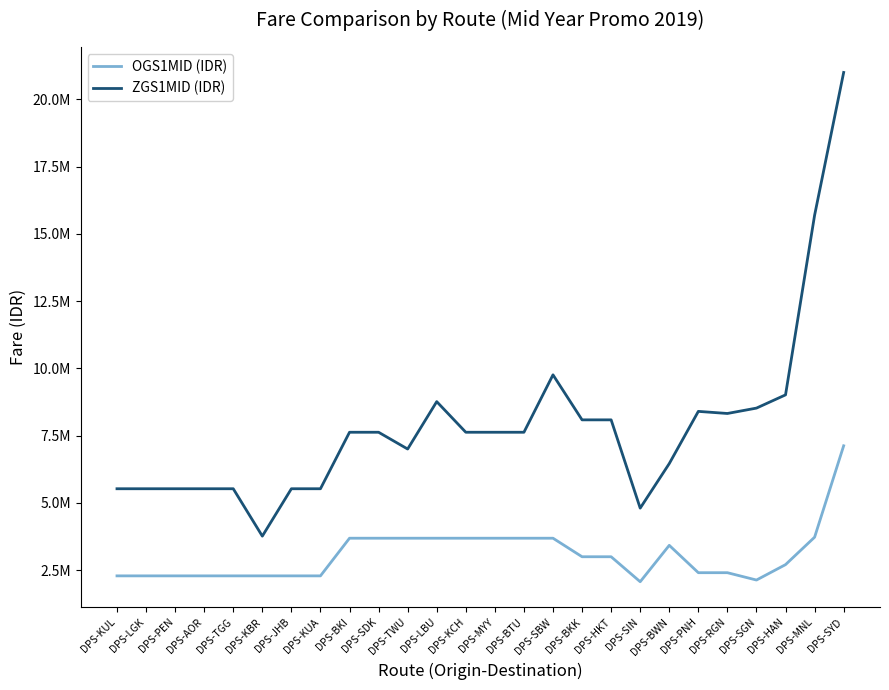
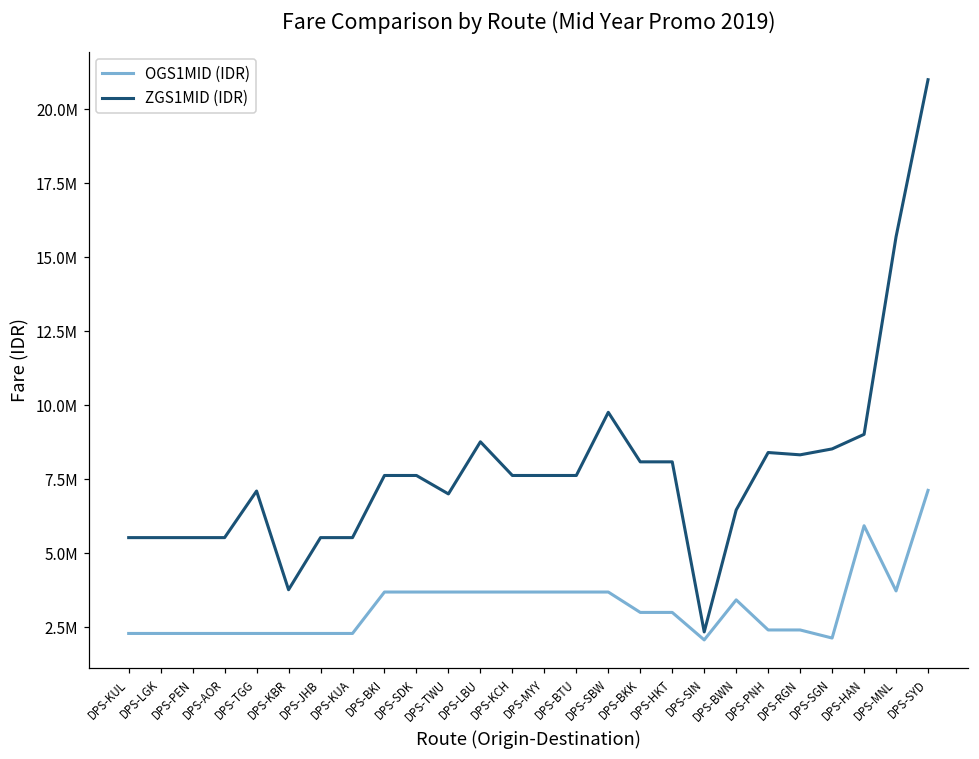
ZGS1MID (IDR), DPS-TGG: 5500000 -> 7100000
ZGS1MID (IDR), DPS-SIN: 4800000 -> 2300000
OGS1MID (IDR), DPS-HAN: 2700000 -> 5900000
